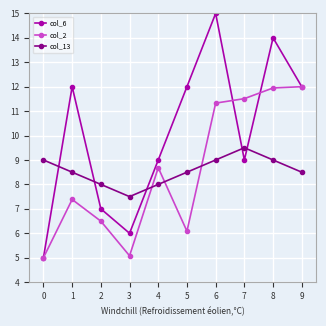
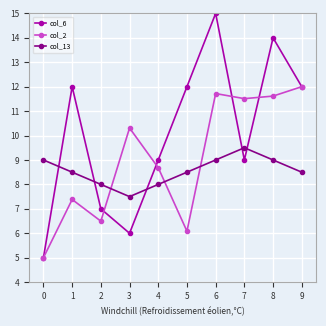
col_2, 3: 5.1 -> 10.3
col_2, 6: 11.3 -> 11.7
col_2, 8: 11.9 -> 11.6
